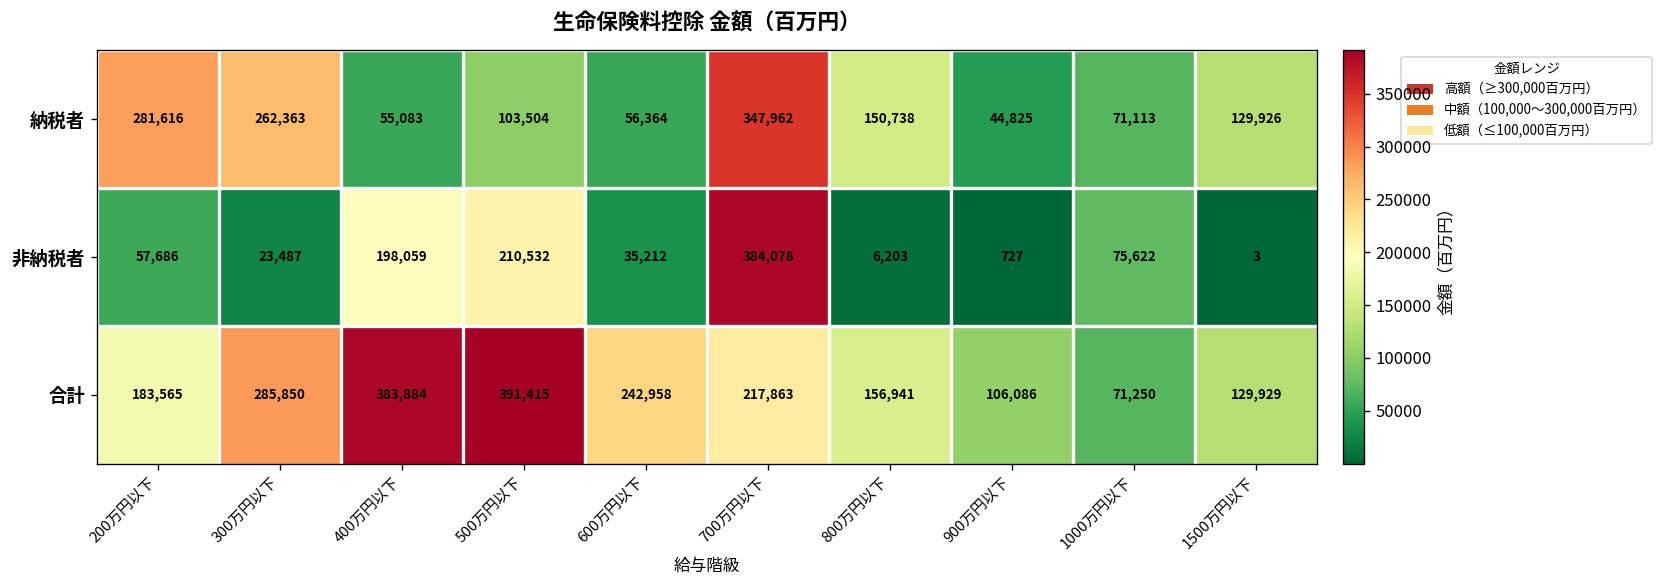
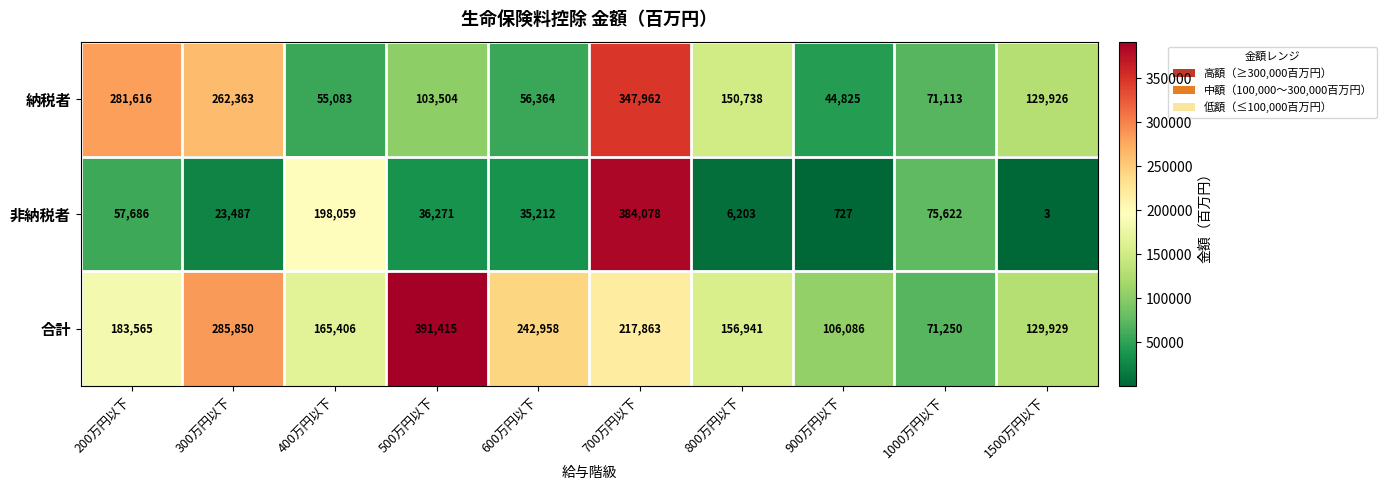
非納税者, 500万円以下: 210,532 -> 36,271
合計, 400万円以下: 383,884 -> 165,406
